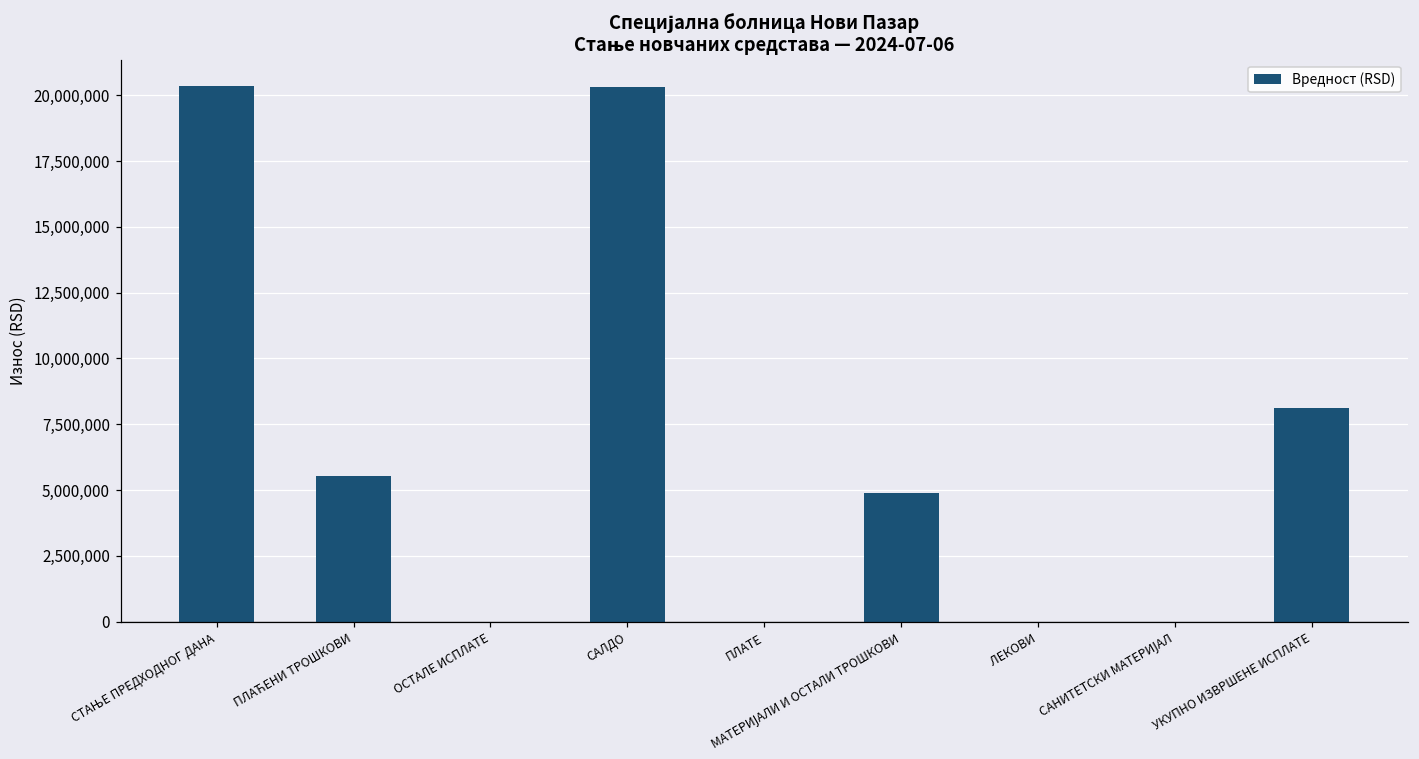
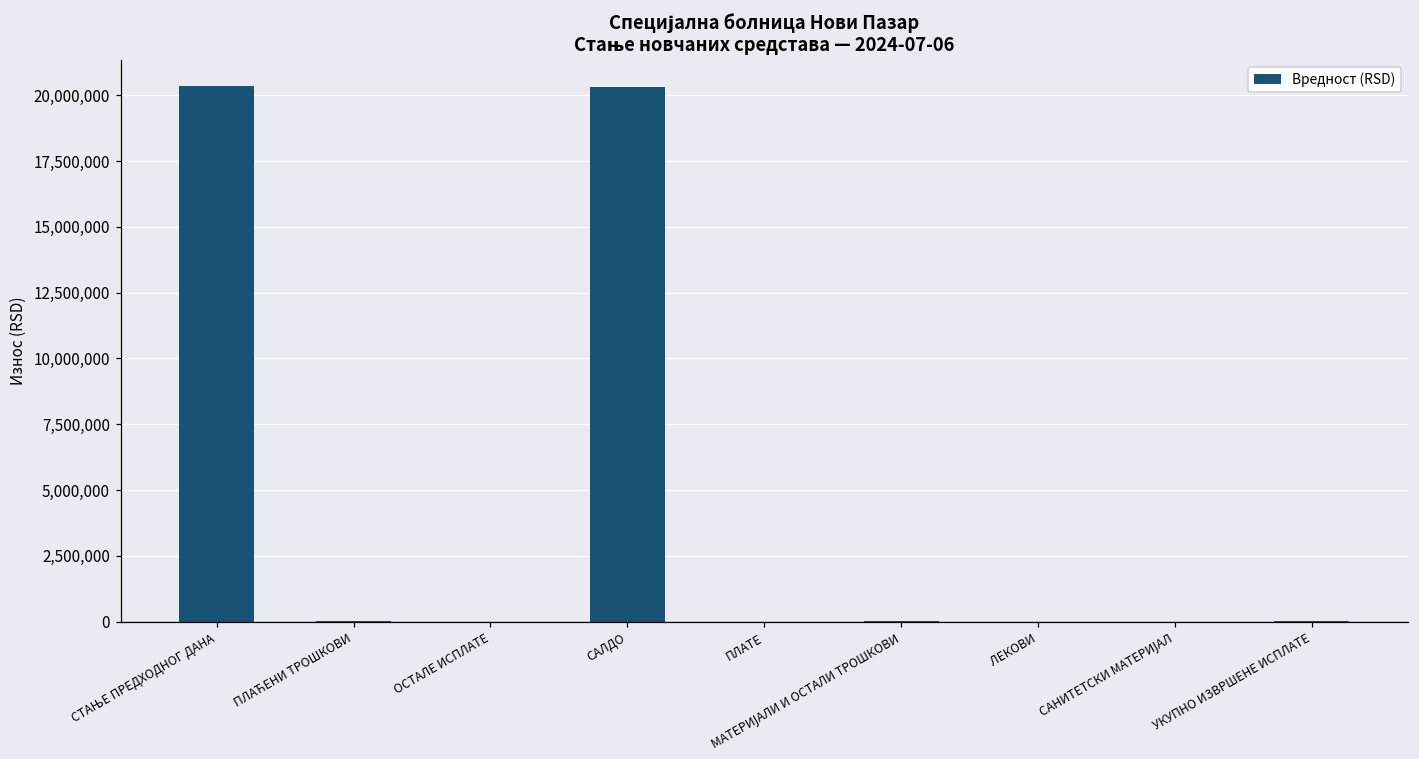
ПЛАЋЕНИ ТРОШКОВИ: 5,500,000 -> 0
МАТЕРИЈАЛИ И ОСТАЛИ ТРОШКОВИ: 4,900,000 -> 0
УКУПНО ИЗВРШЕНЕ ИСПЛАТЕ: 8,100,000 -> 0
